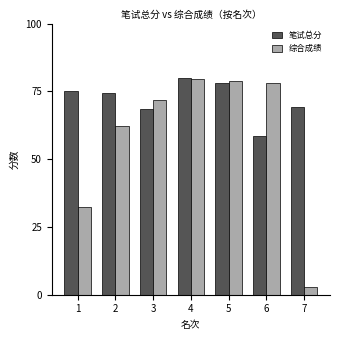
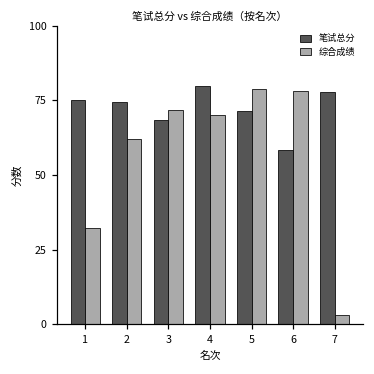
综合成绩, 4: 80 -> 70
笔试总分, 5: 78 -> 72
笔试总分, 7: 69 -> 78
